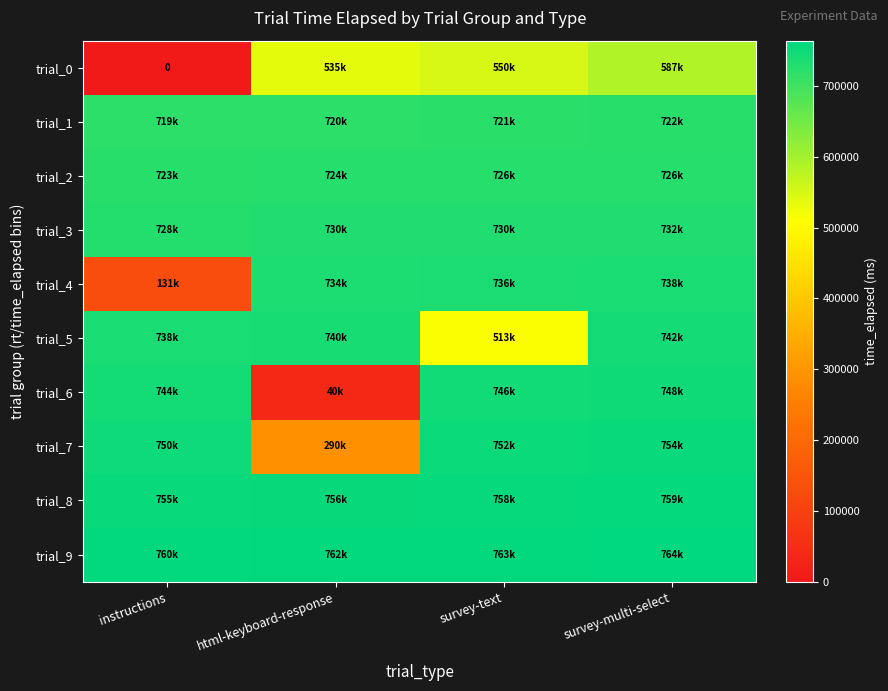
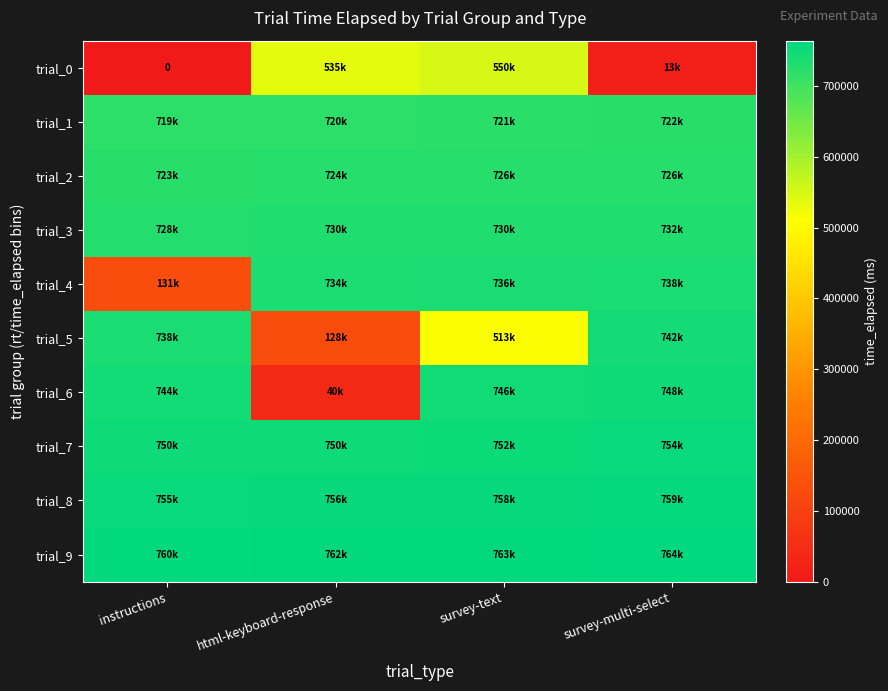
trial_0, survey-multi-select: 587k -> 13k
trial_5, html-keyboard-response: 740k -> 128k
trial_7, html-keyboard-response: 290k -> 750k
